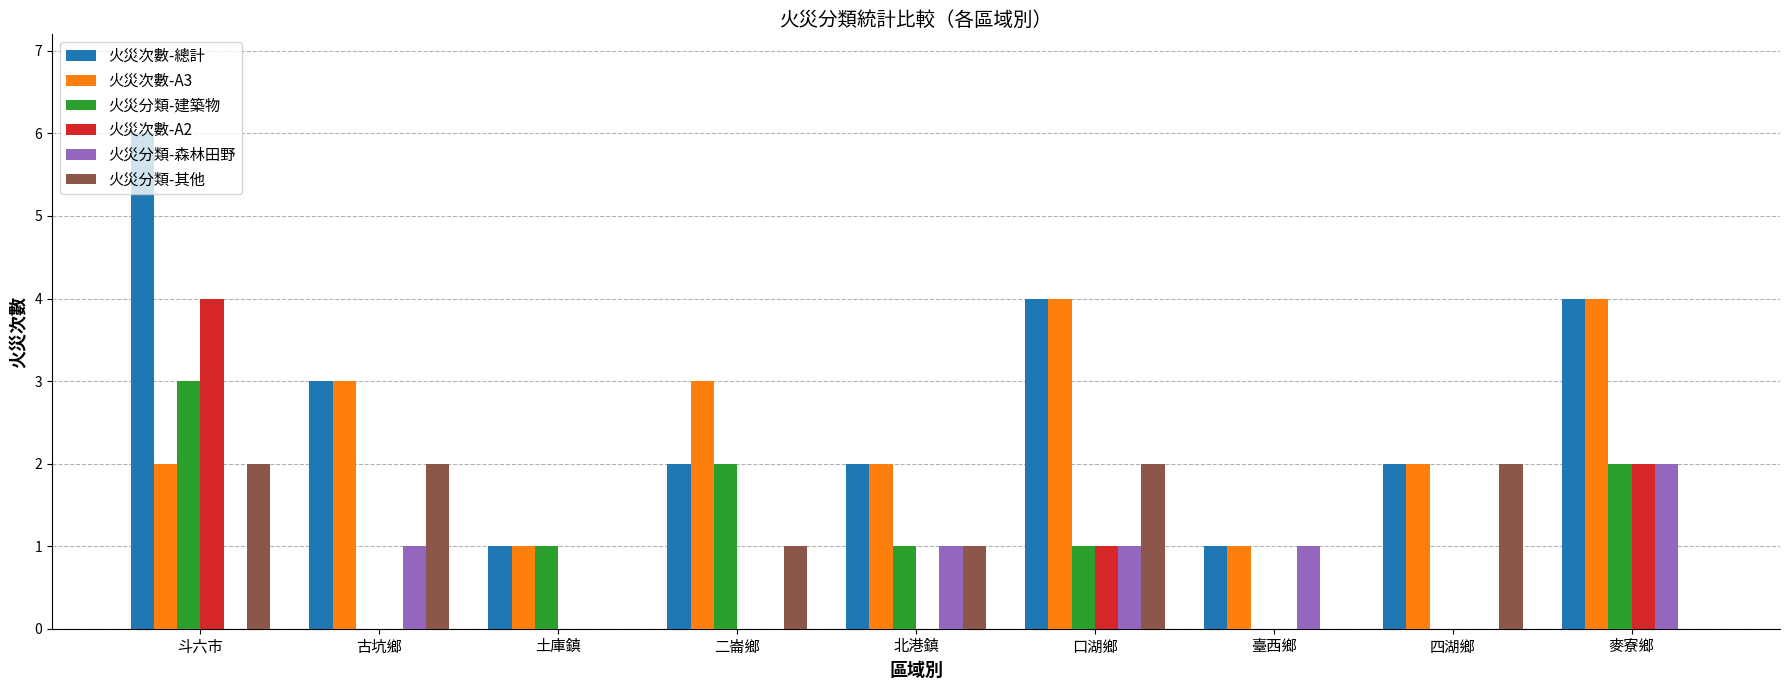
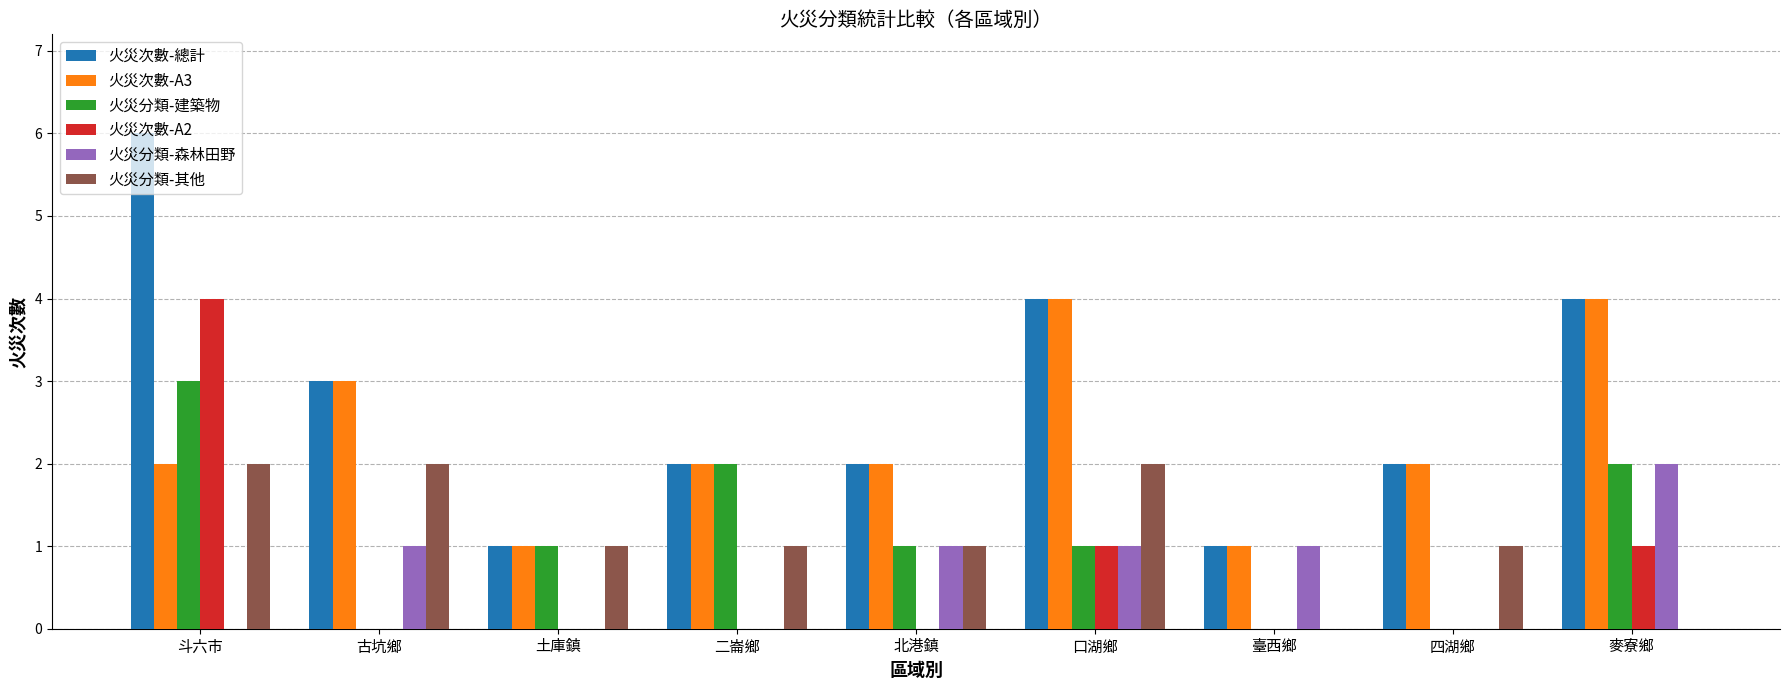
火災分類-其他, 土庫鎮: 0 -> 1
火災次數-A3, 二崙鄉: 3 -> 2
火災分類-其他, 四湖鄉: 2 -> 1
火災次數-A2, 麥寮鄉: 2 -> 1
